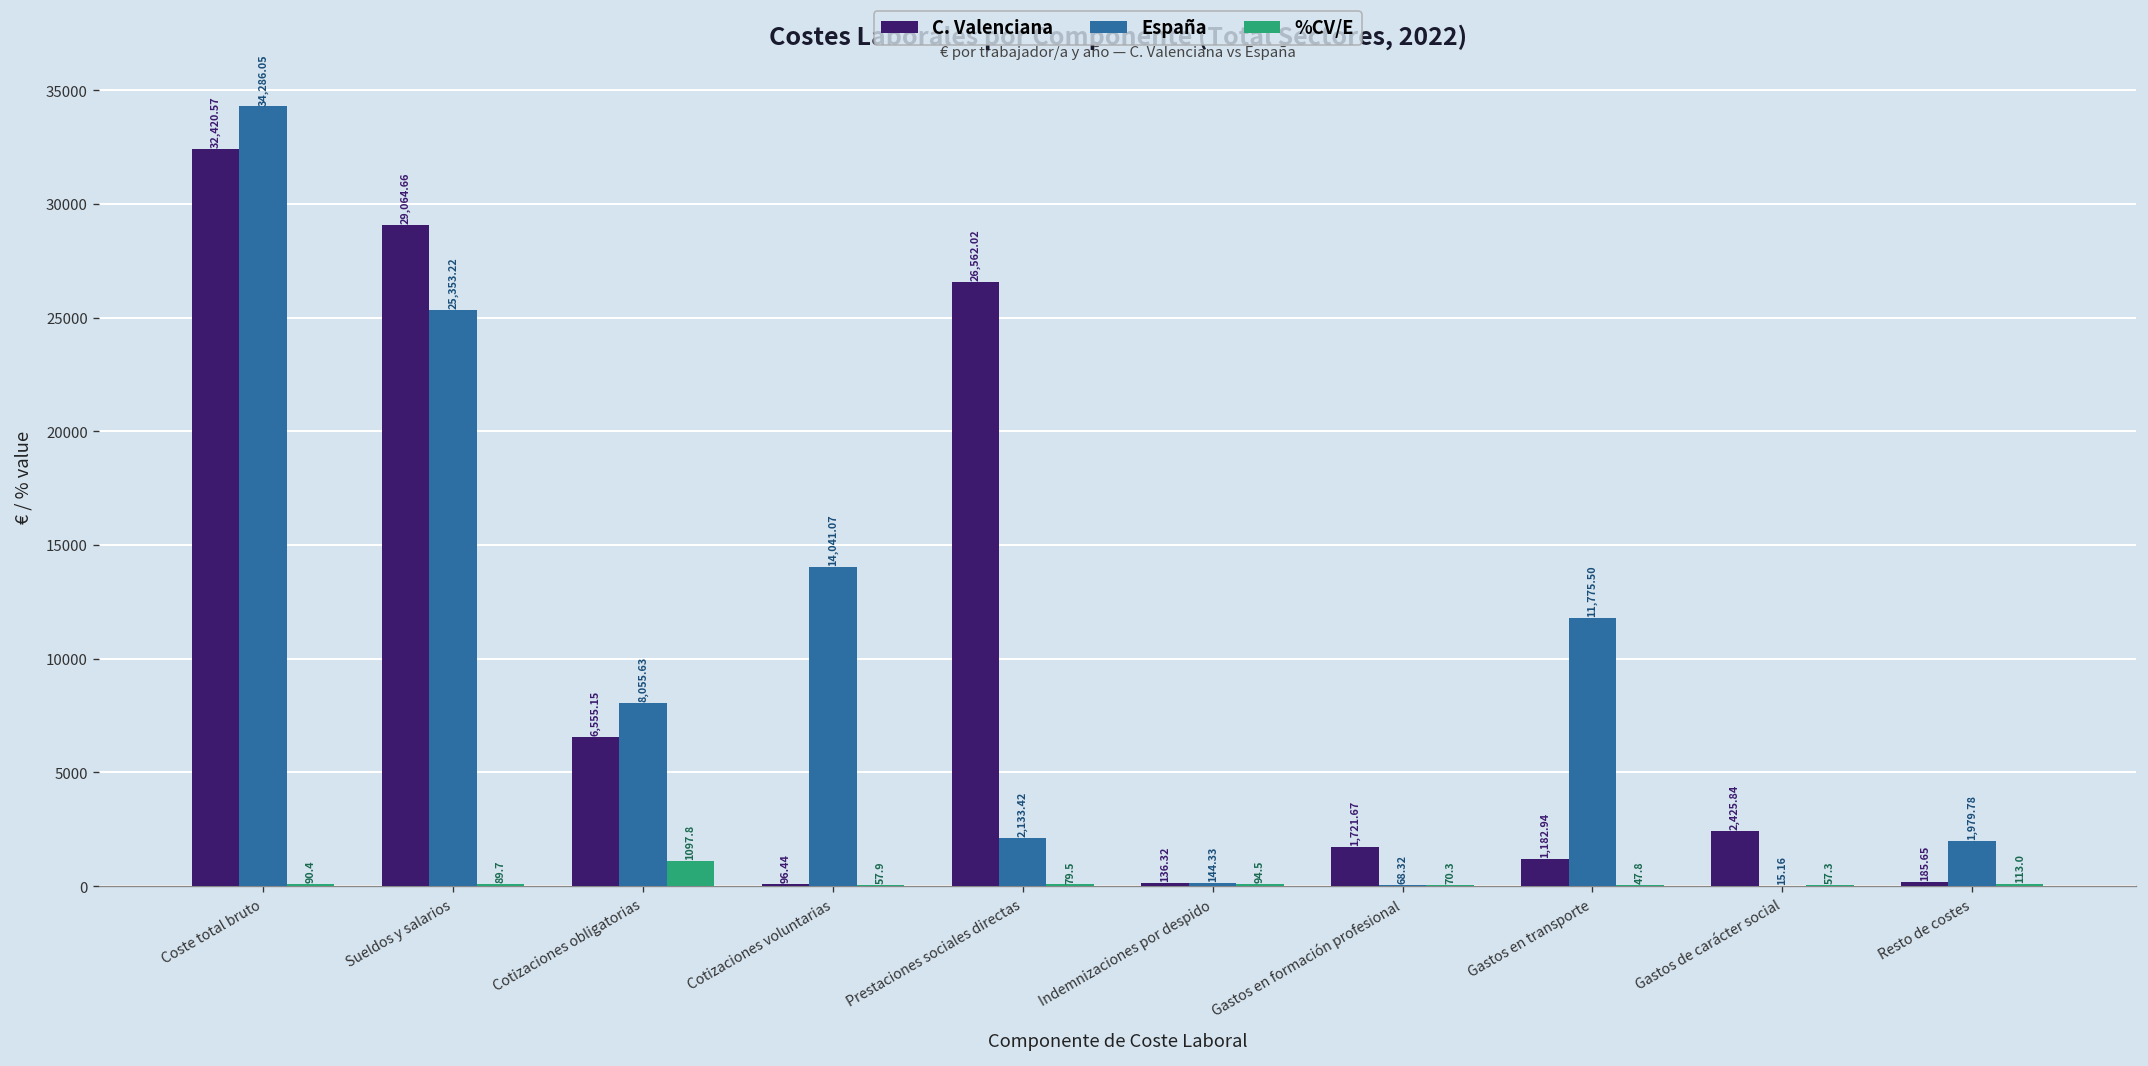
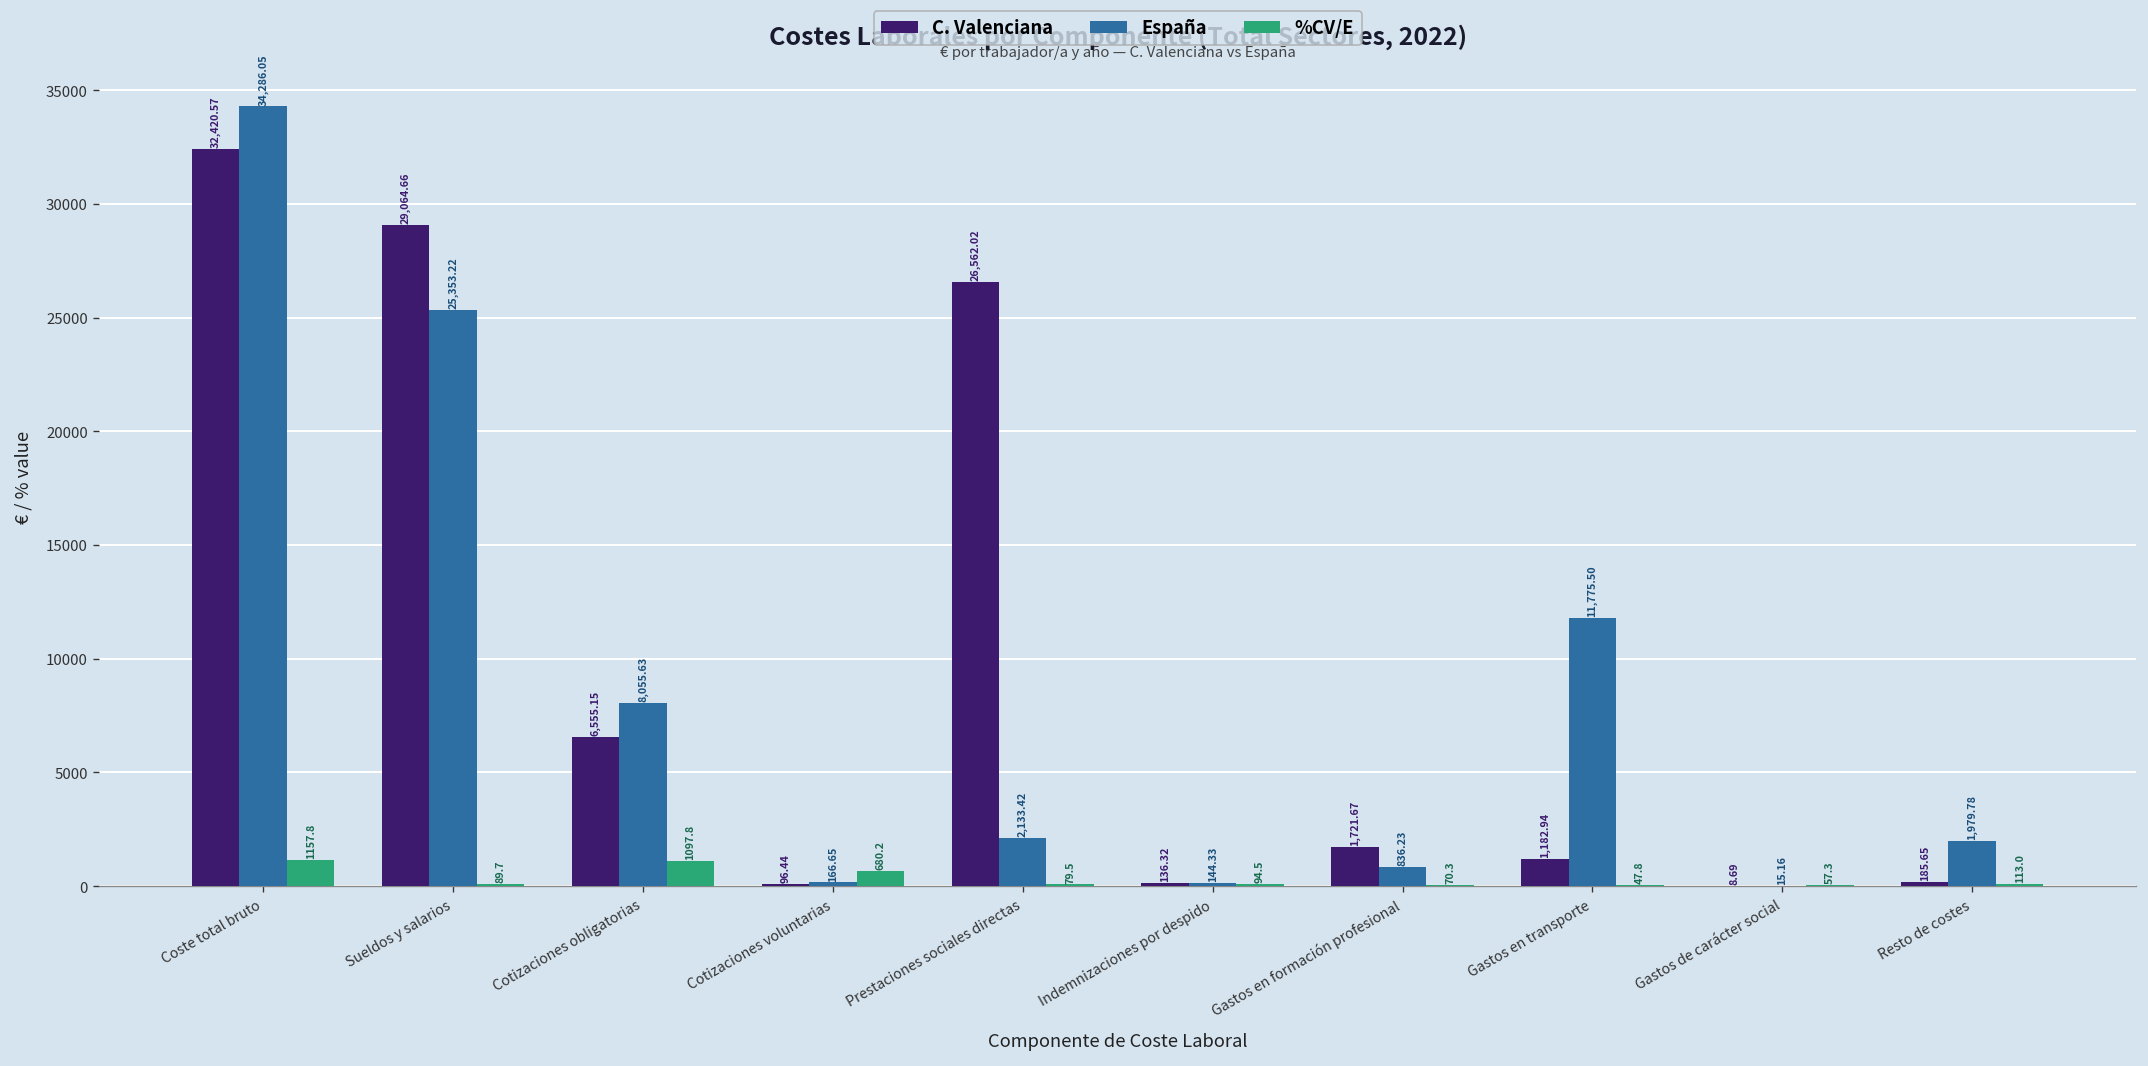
%CV/E, Coste total bruto: 90.4 -> 1157.8
España, Cotizaciones voluntarias: 14,041.07 -> 166.65
%CV/E, Cotizaciones voluntarias: 57.9 -> 680.2
España, Gastos en formación profesional: 68.32 -> 836.23
C. Valenciana, Gastos de carácter social: 2,425.84 -> 8.69
